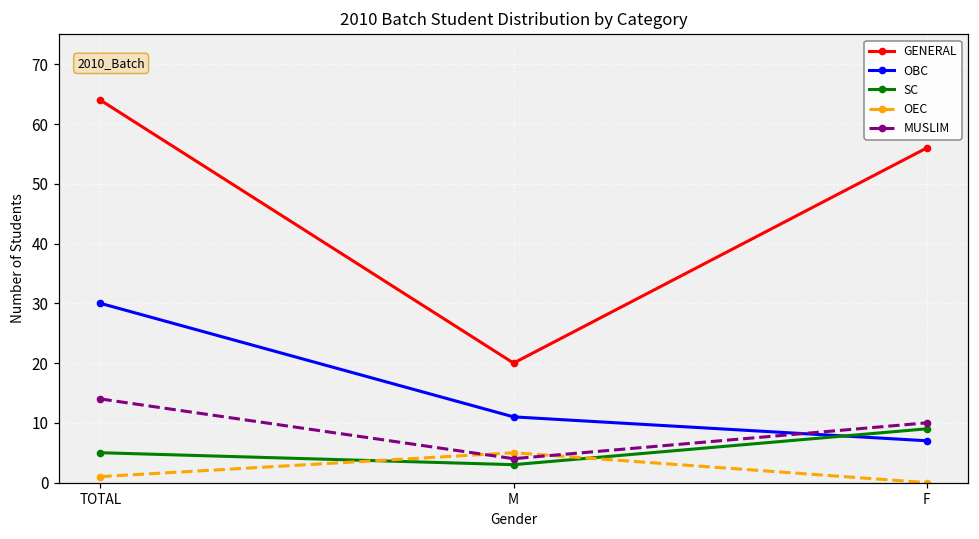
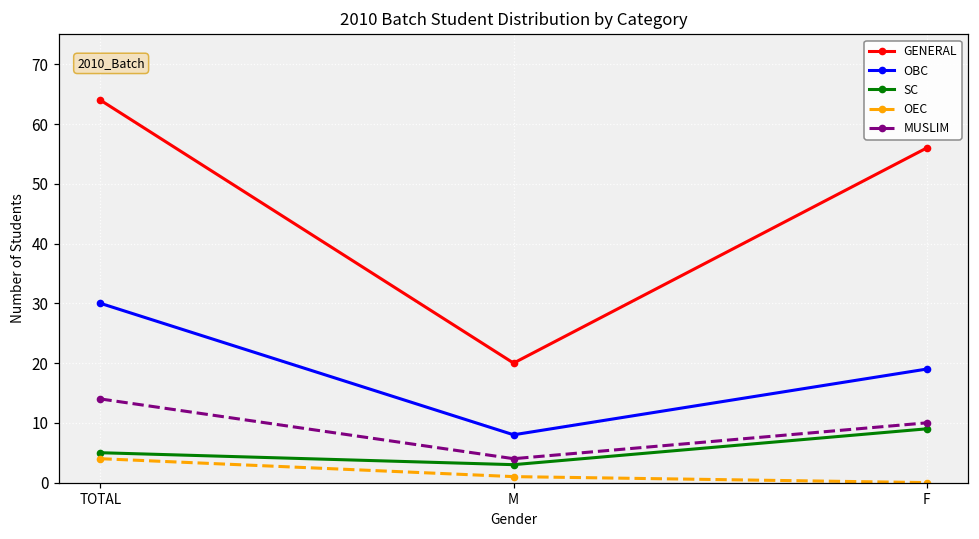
OEC, TOTAL: 1 -> 4
OBC, M: 11 -> 8
OEC, M: 5 -> 1
OBC, F: 7 -> 19
